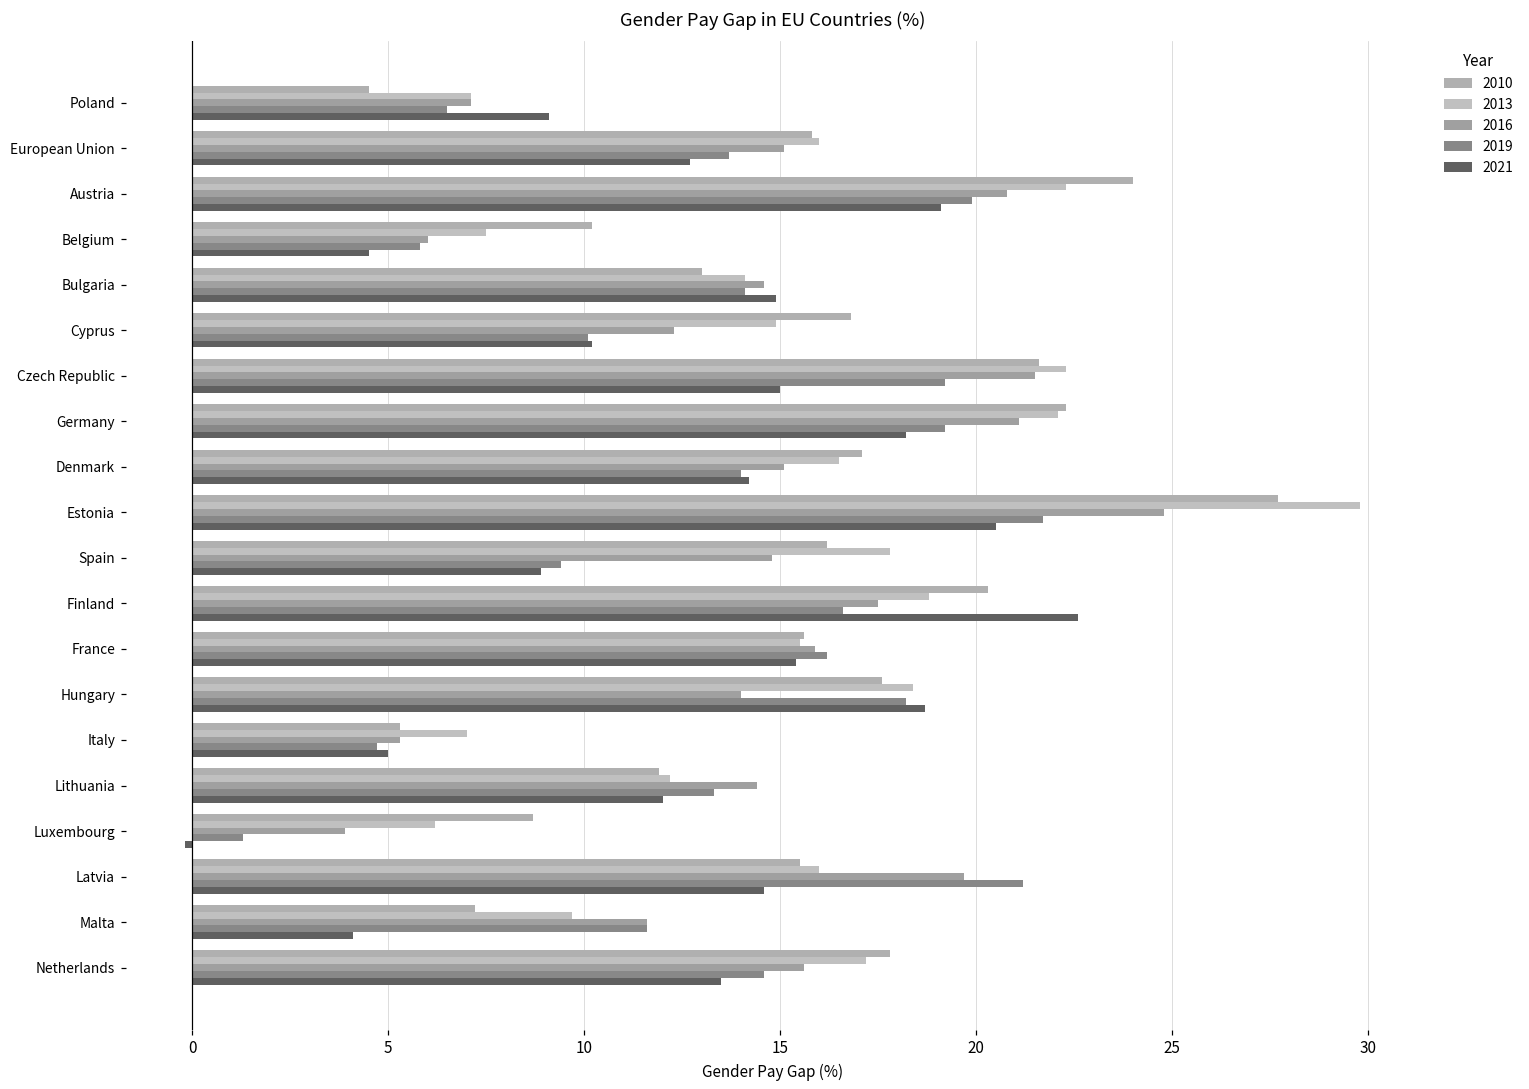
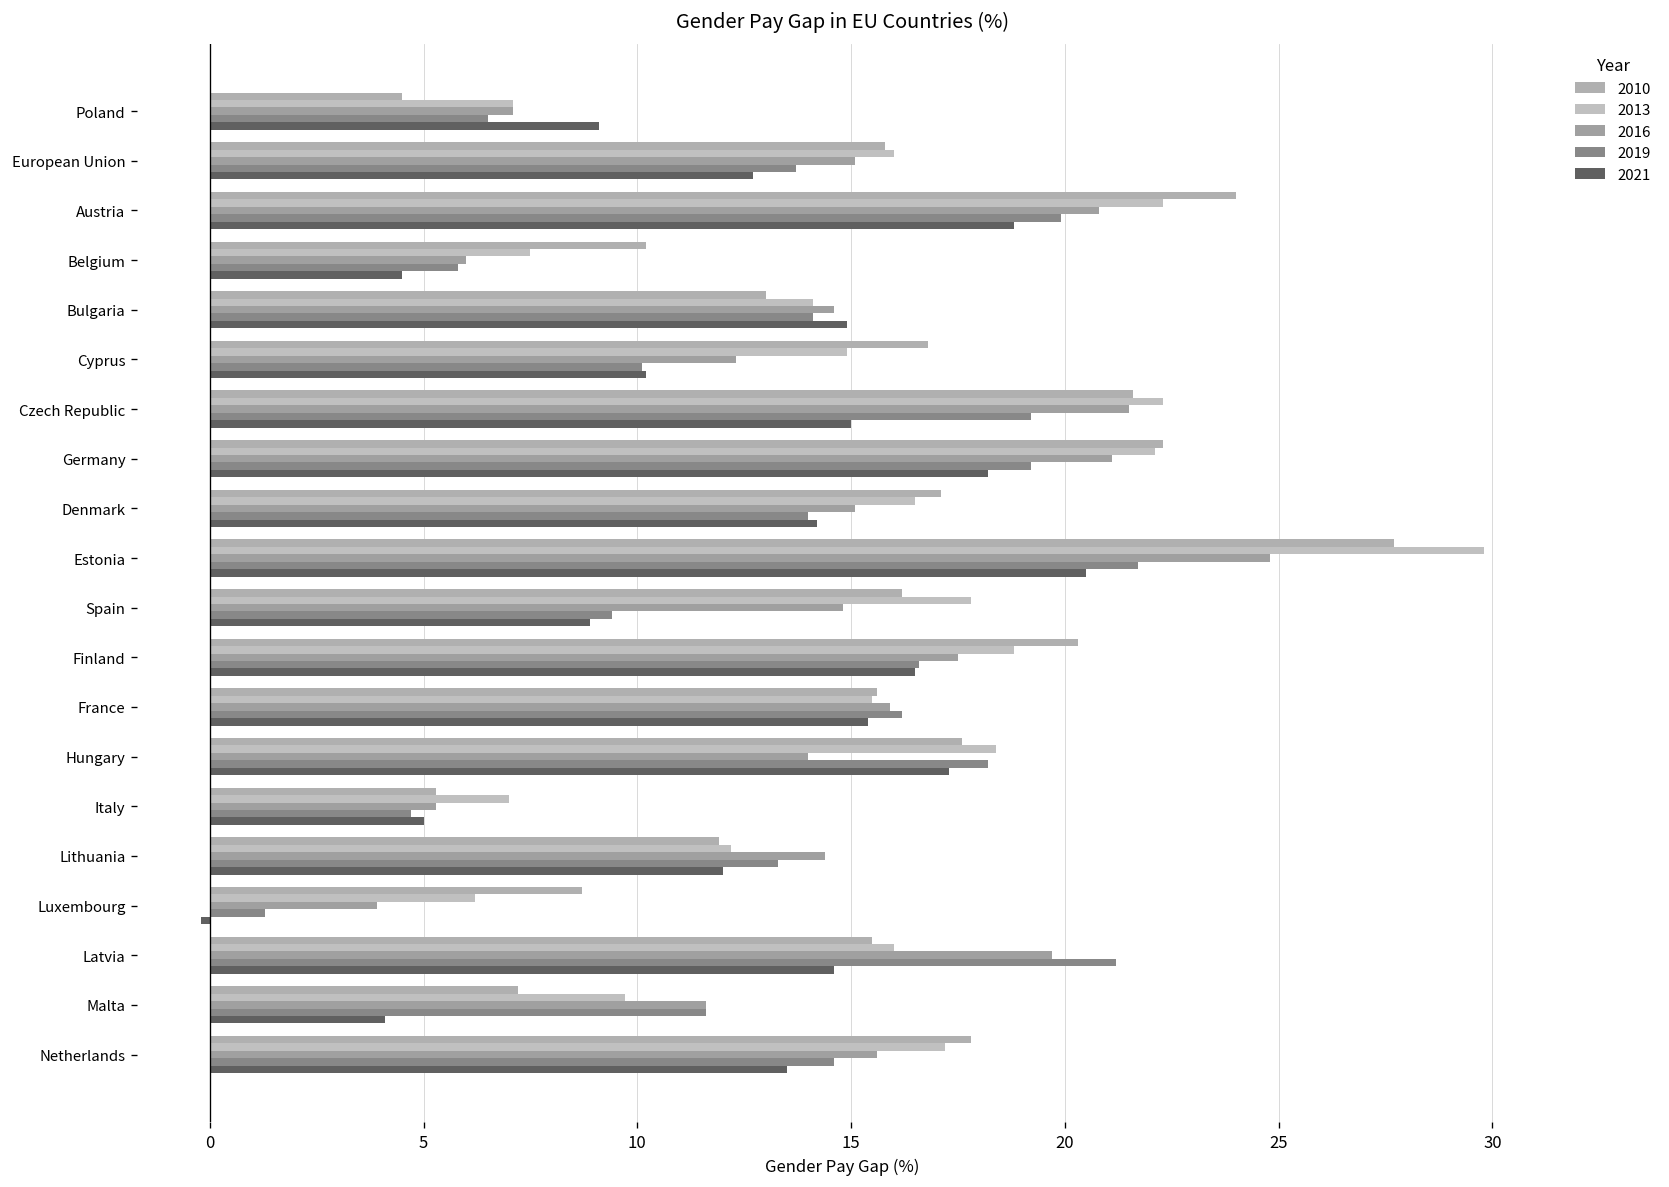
2021, Austria: 19.1 -> 18.8
2021, Finland: 22.6 -> 16.5
2021, Hungary: 18.7 -> 17.3
